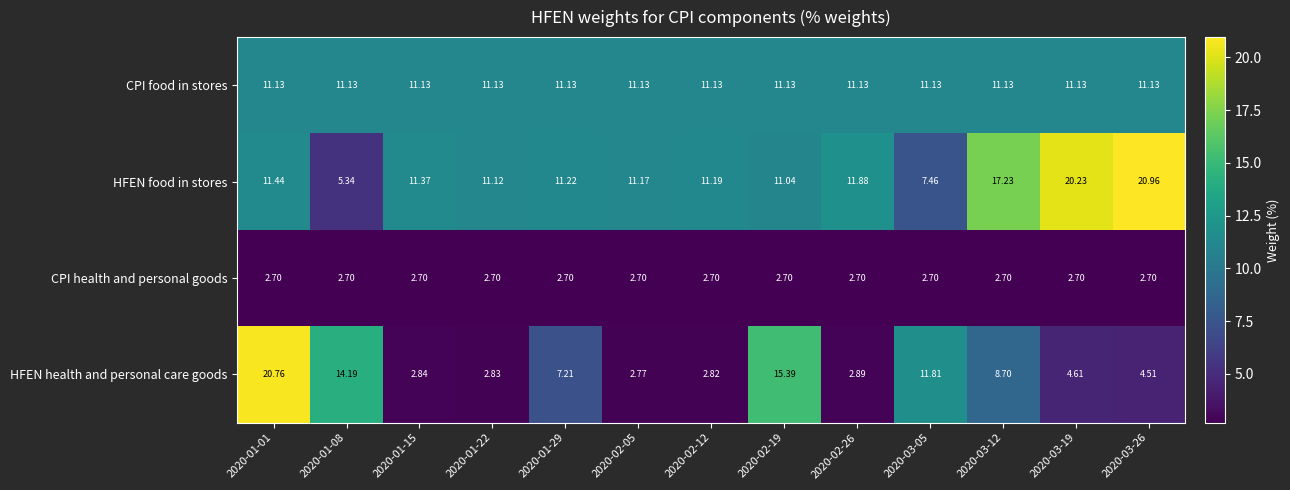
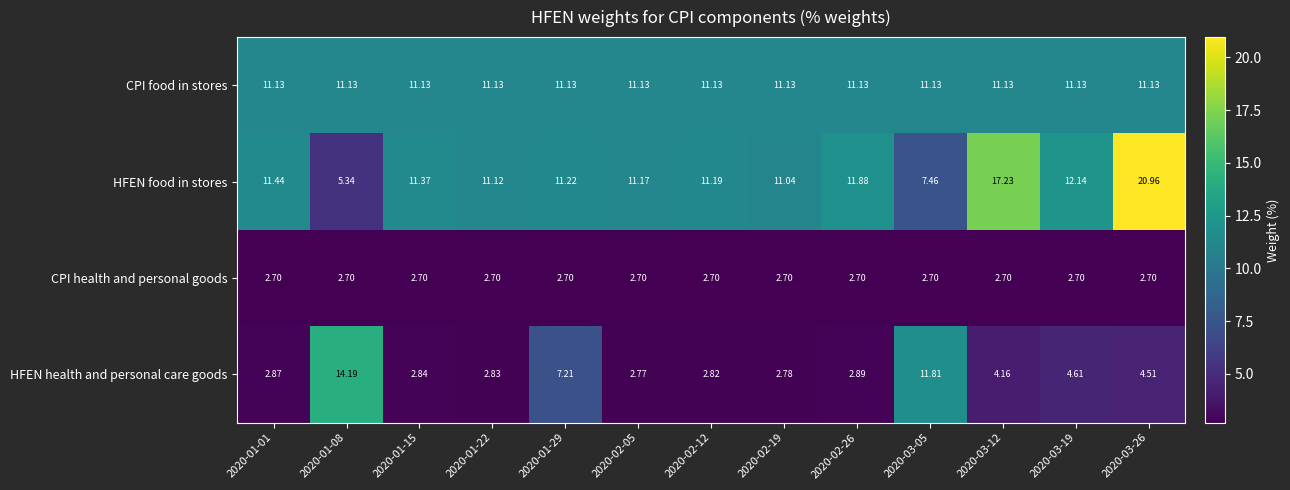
HFEN food in stores, 2020-03-19: 20.23 -> 12.14
HFEN health and personal care goods, 2020-01-01: 20.76 -> 2.87
HFEN health and personal care goods, 2020-02-19: 15.39 -> 2.78
HFEN health and personal care goods, 2020-03-12: 8.70 -> 4.16
